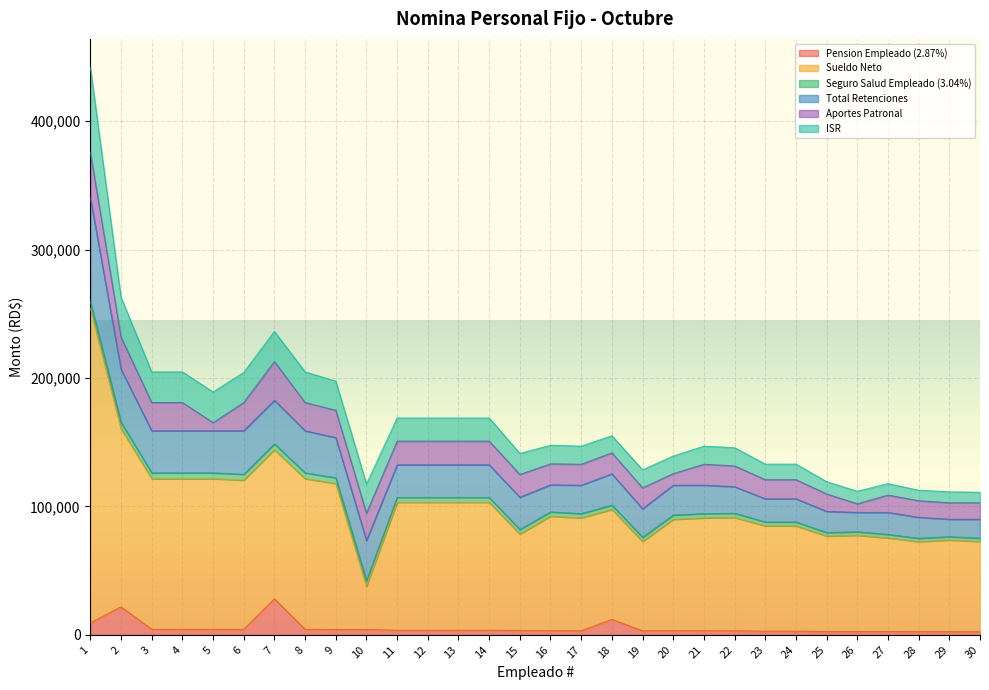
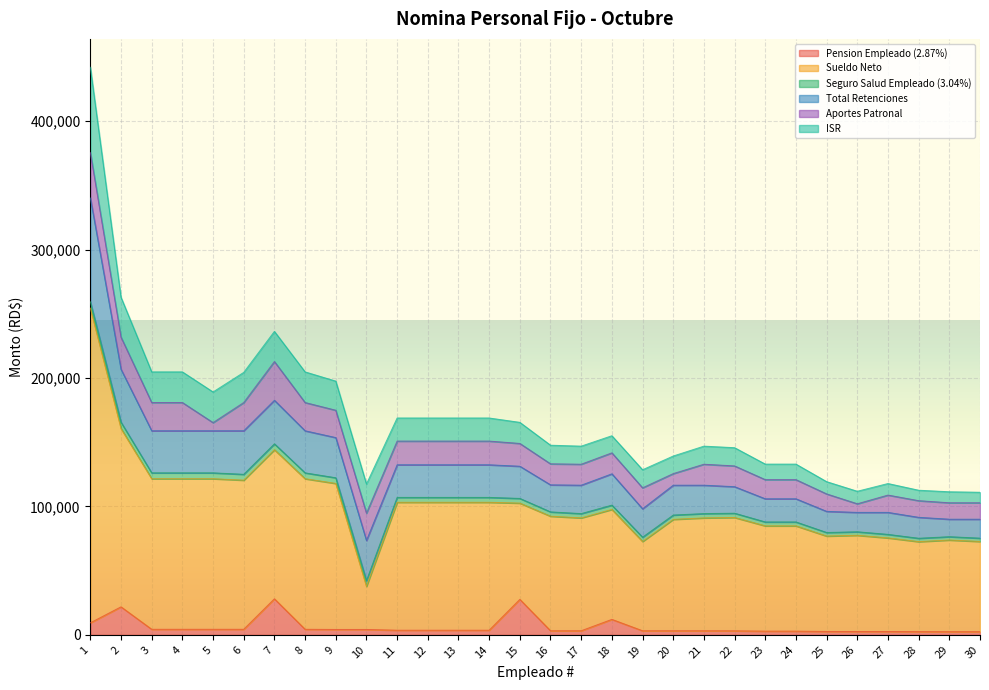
Pension Empleado (2.87%), 15: 3,000 -> 28,000
